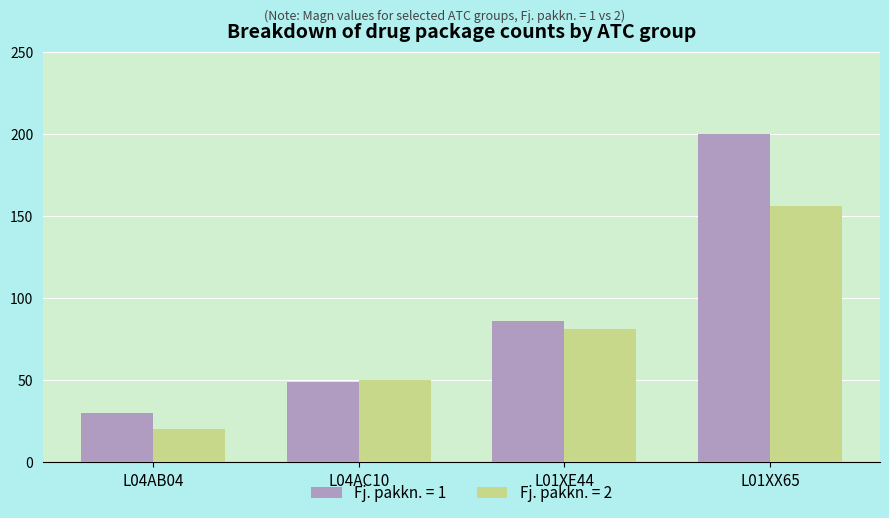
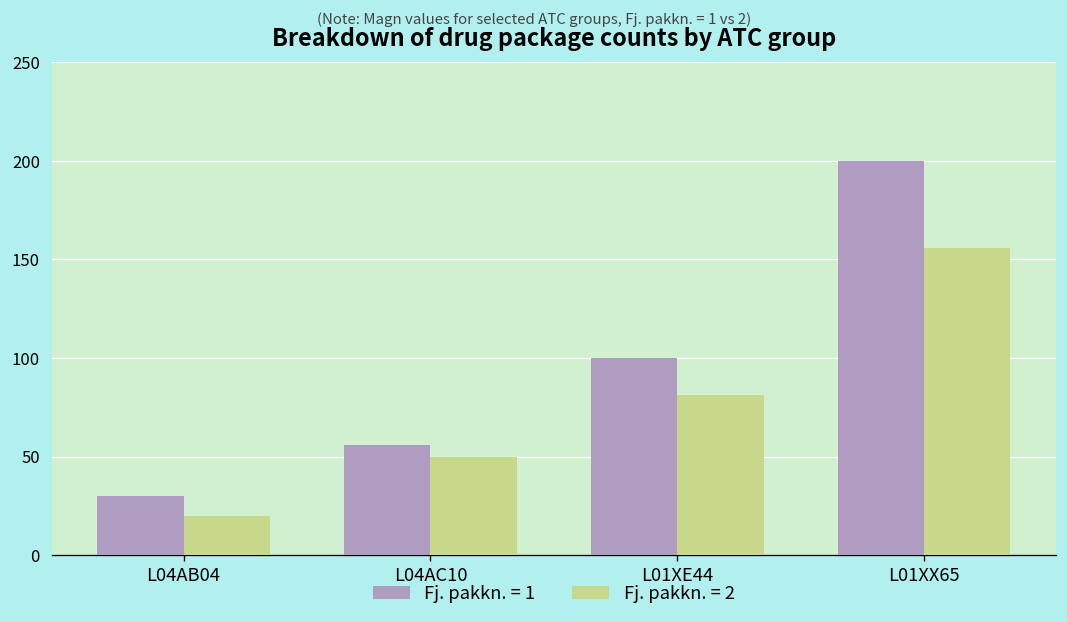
Fj. pakkn. = 1, L04AC10: 49 -> 56
Fj. pakkn. = 1, L01XE44: 86 -> 100
